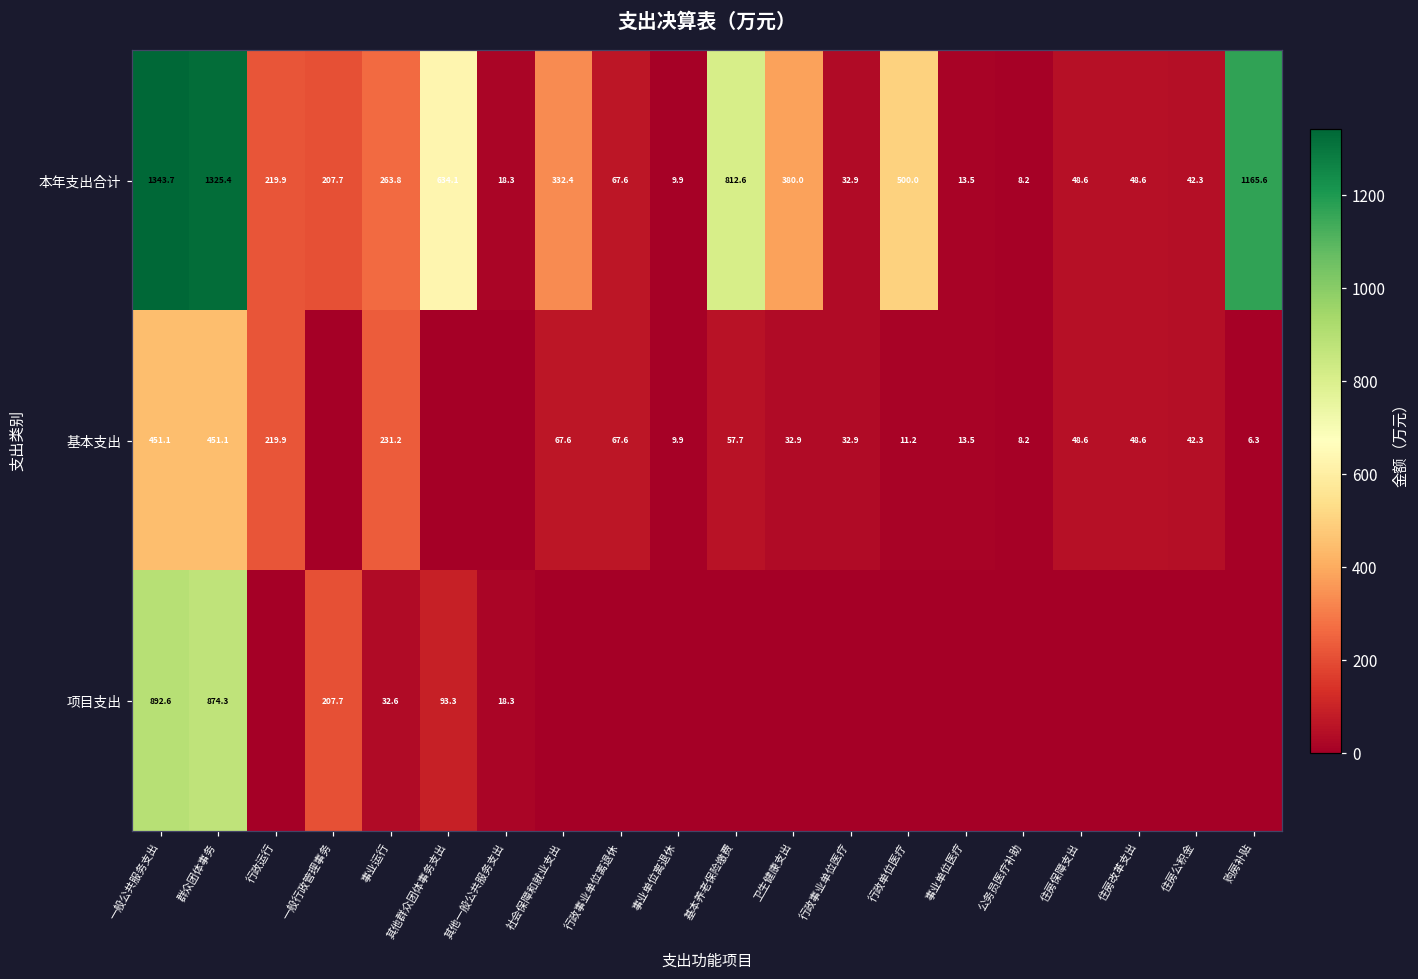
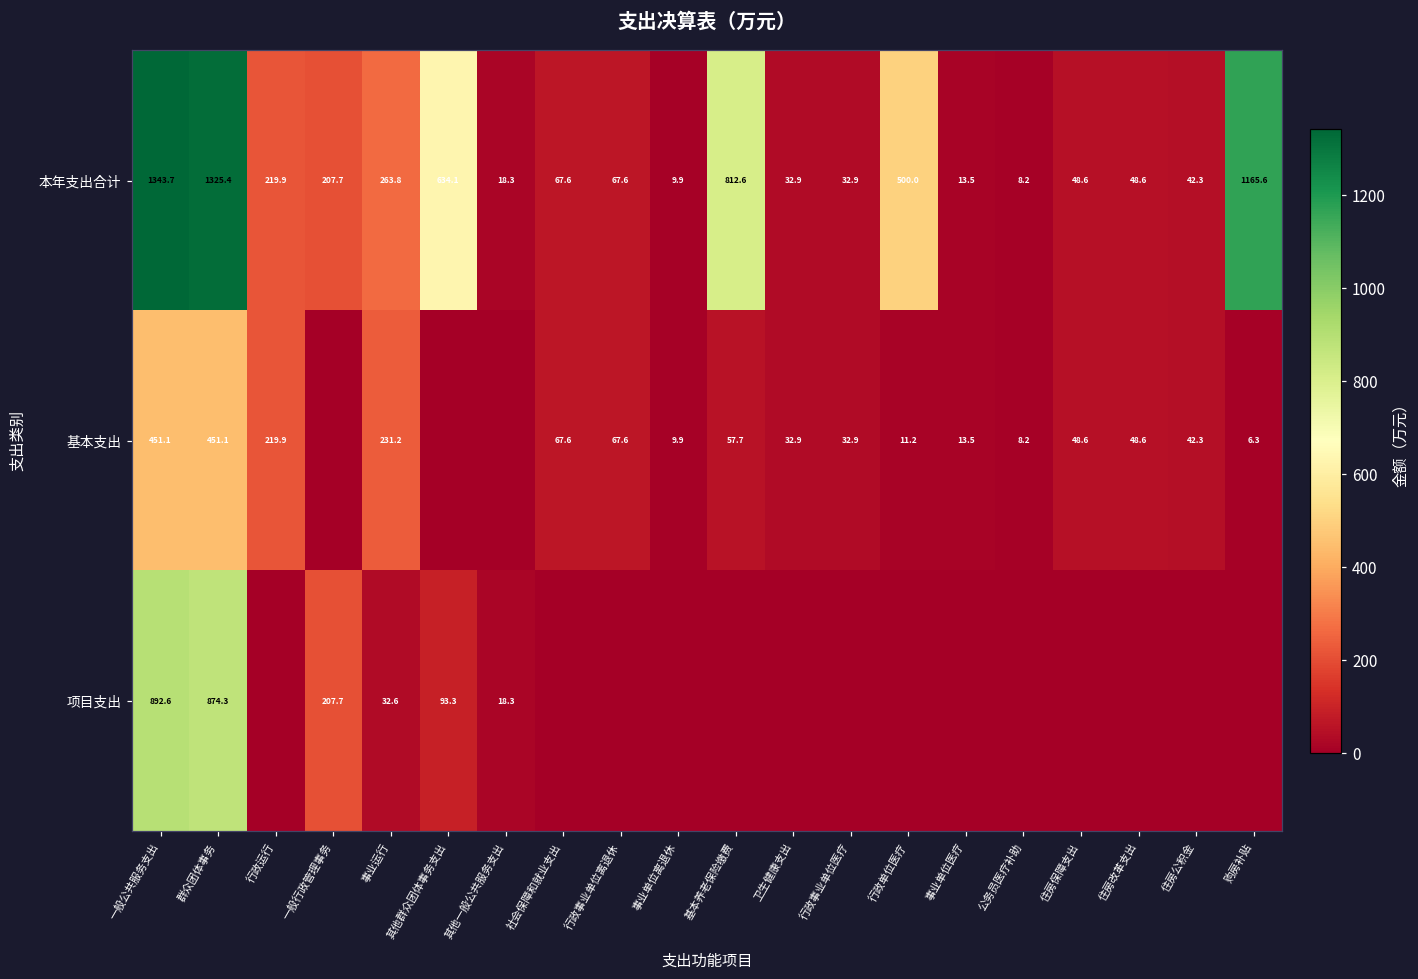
本年支出合计, 社会保障和就业支出: 332.4 -> 67.6
本年支出合计, 卫生健康支出: 380.0 -> 32.9
